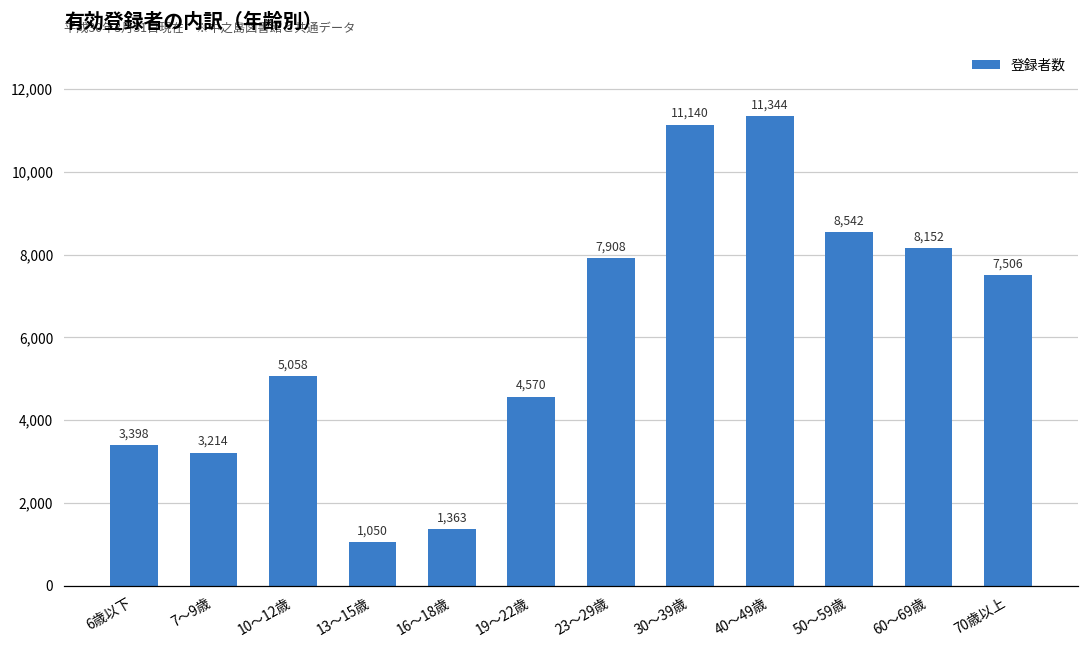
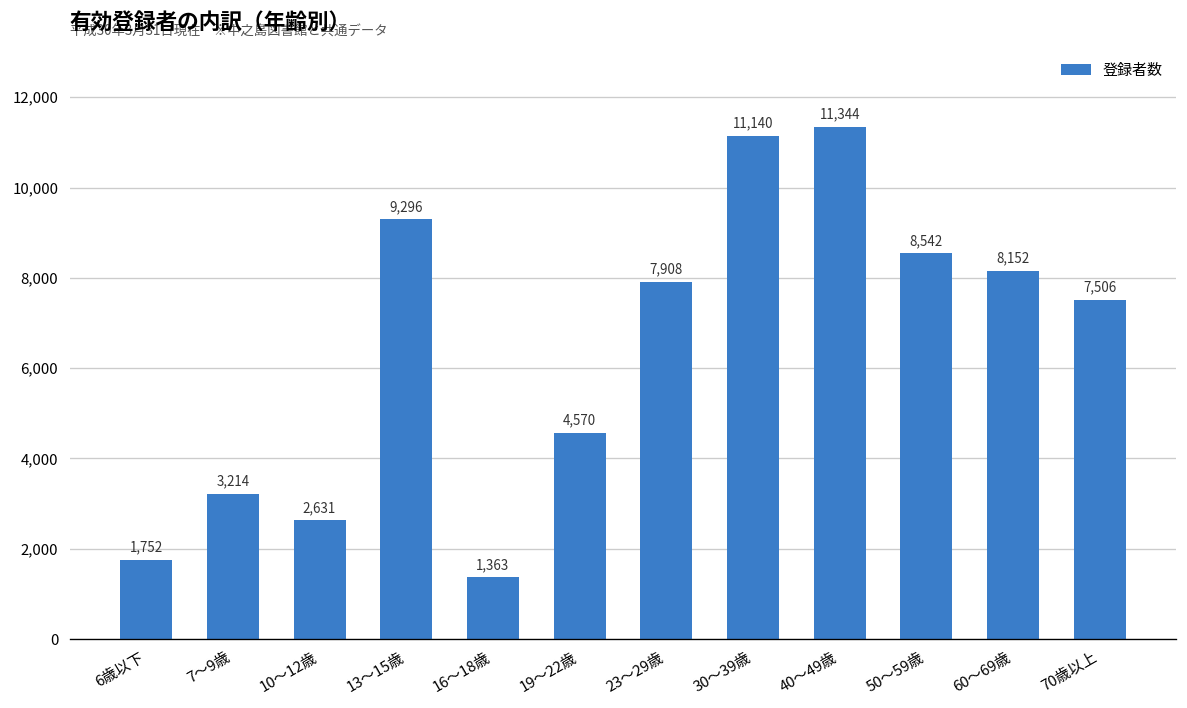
6歳以下: 3,398 -> 1,752
10～12歳: 5,058 -> 2,631
13～15歳: 1,050 -> 9,296
